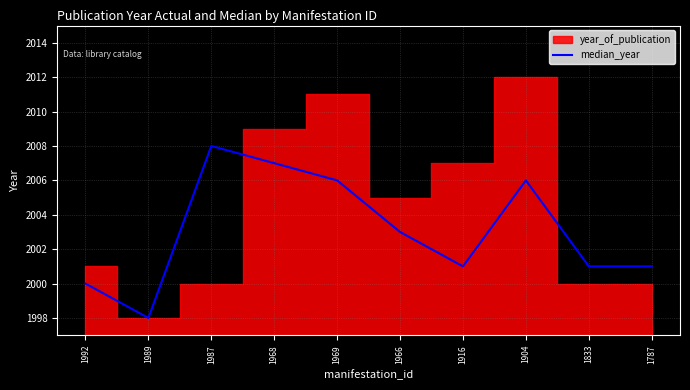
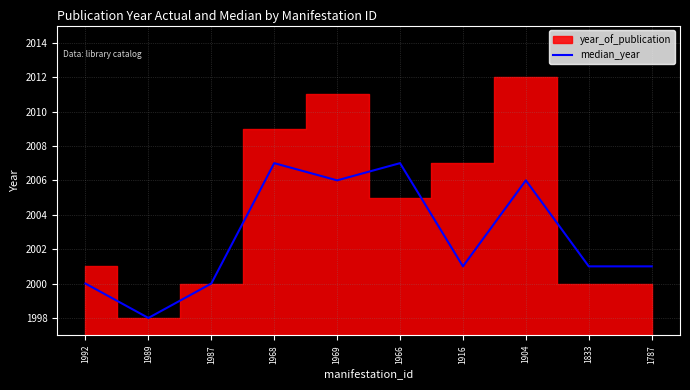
median_year, 1987: 2008 -> 2000
median_year, 1966: 2003 -> 2007
